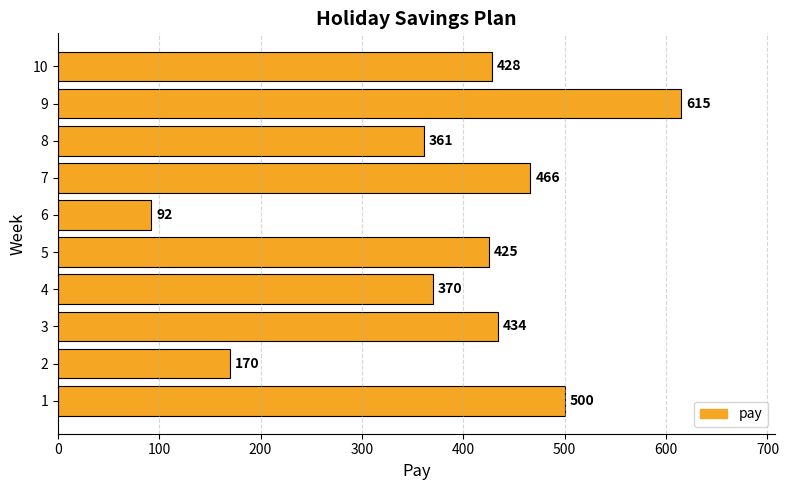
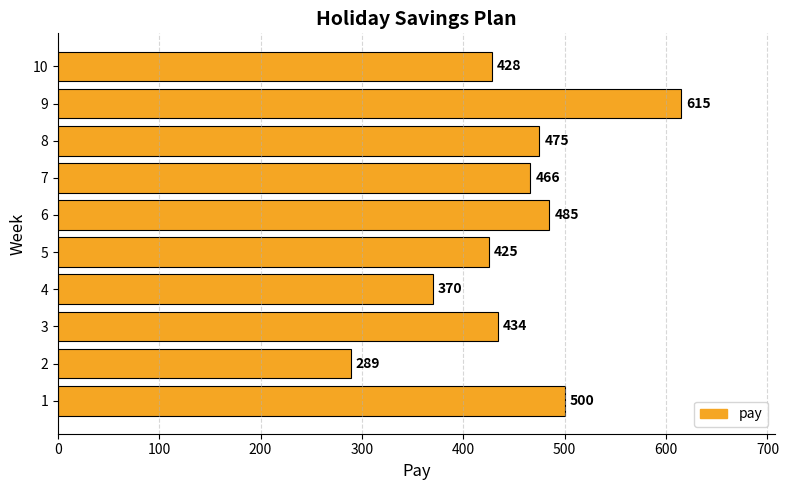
8: 361 -> 475
6: 92 -> 485
2: 170 -> 289
